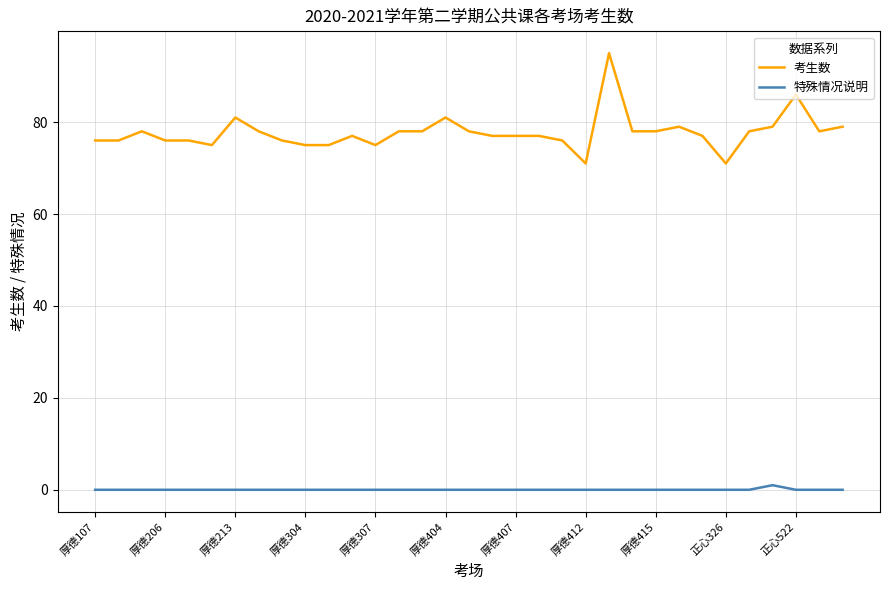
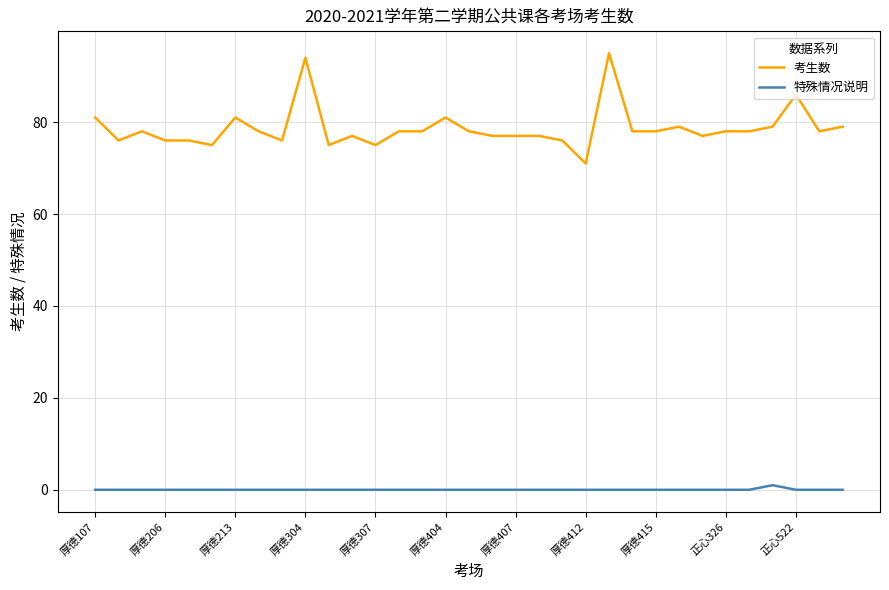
考生数, 厚德107: 76 -> 81
考生数, 厚德304: 75 -> 94
考生数, 正心326: 71 -> 78
